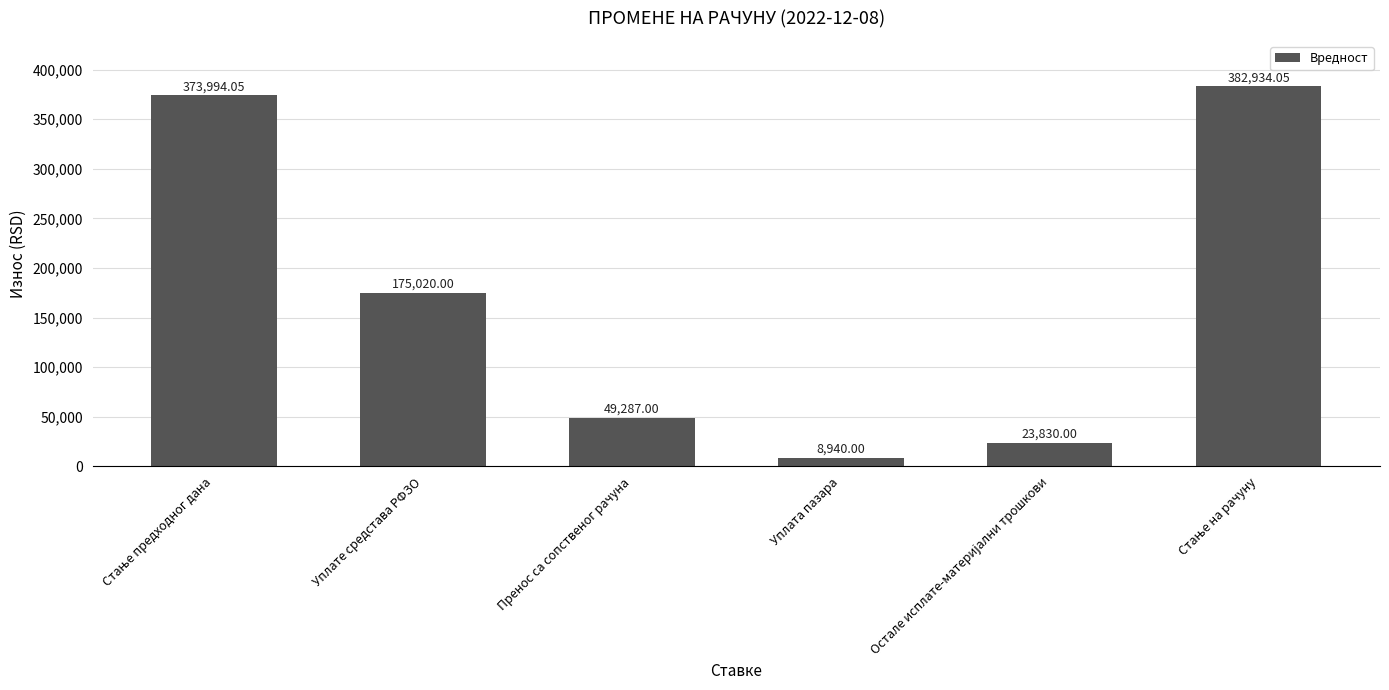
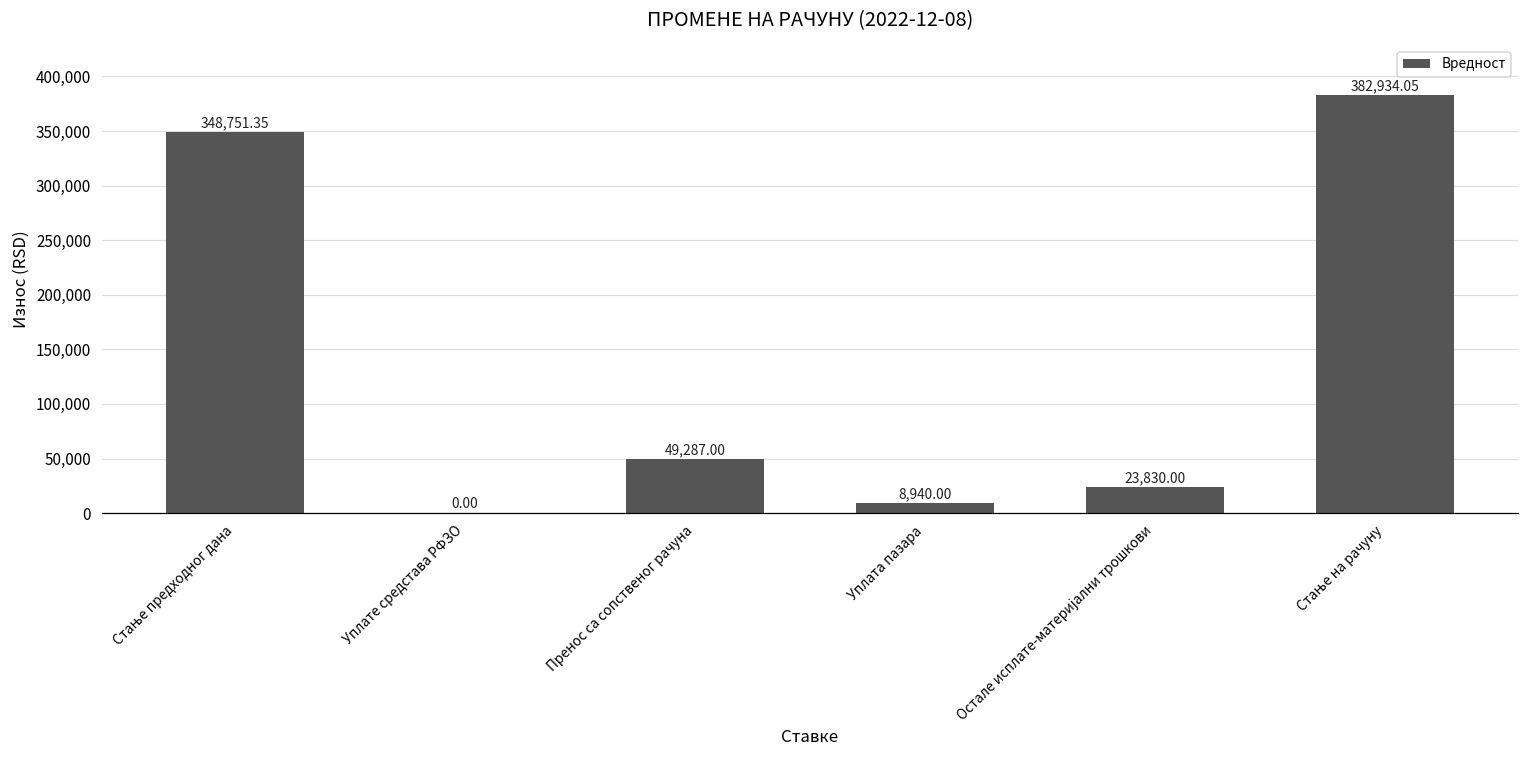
Стање предходног дана: 373,994.05 -> 348,751.35
Уплате средстава РФЗО: 175,020.00 -> 0.00
